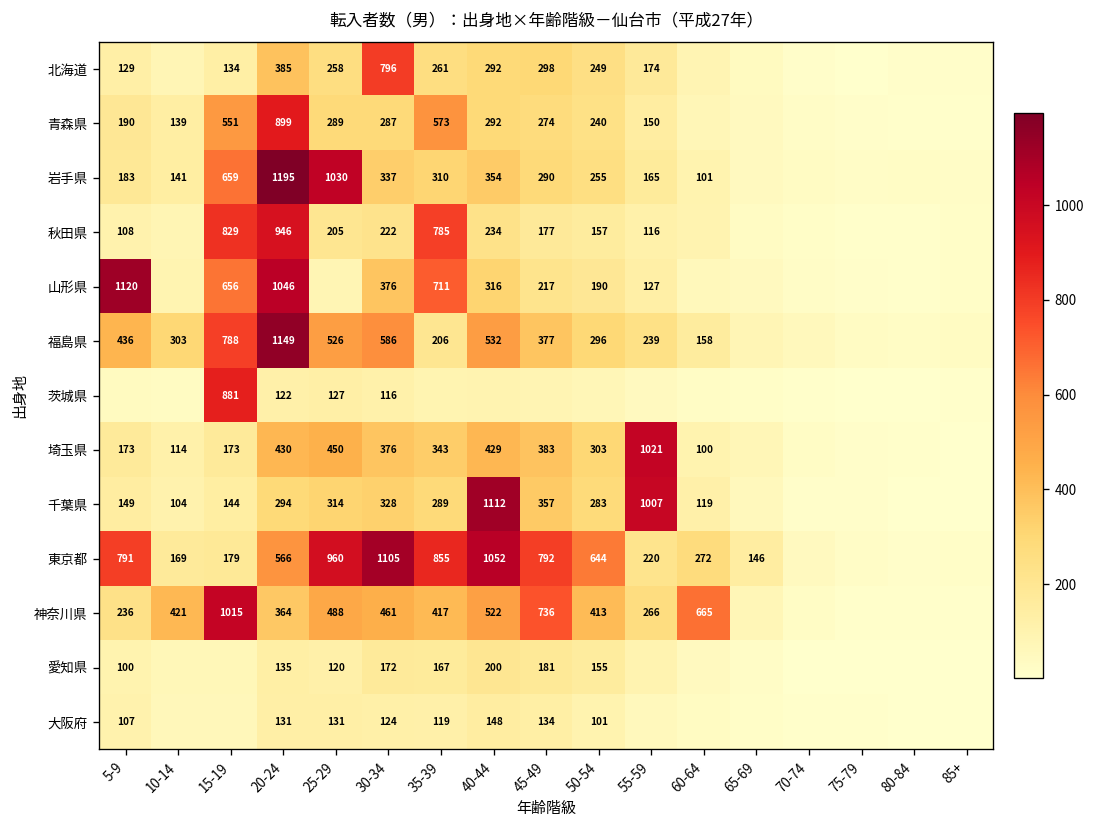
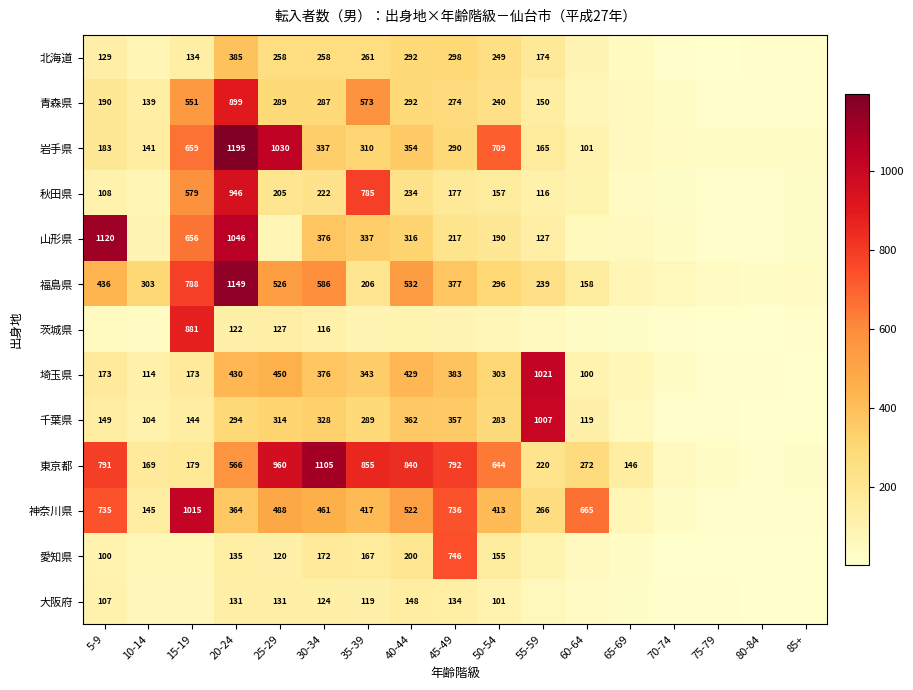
北海道, 30-34: 796 -> 258
岩手県, 50-54: 255 -> 709
秋田県, 15-19: 829 -> 579
山形県, 35-39: 711 -> 337
千葉県, 40-44: 1112 -> 362
東京都, 40-44: 1052 -> 840
神奈川県, 5-9: 236 -> 735
神奈川県, 10-14: 421 -> 145
愛知県, 45-49: 181 -> 746
